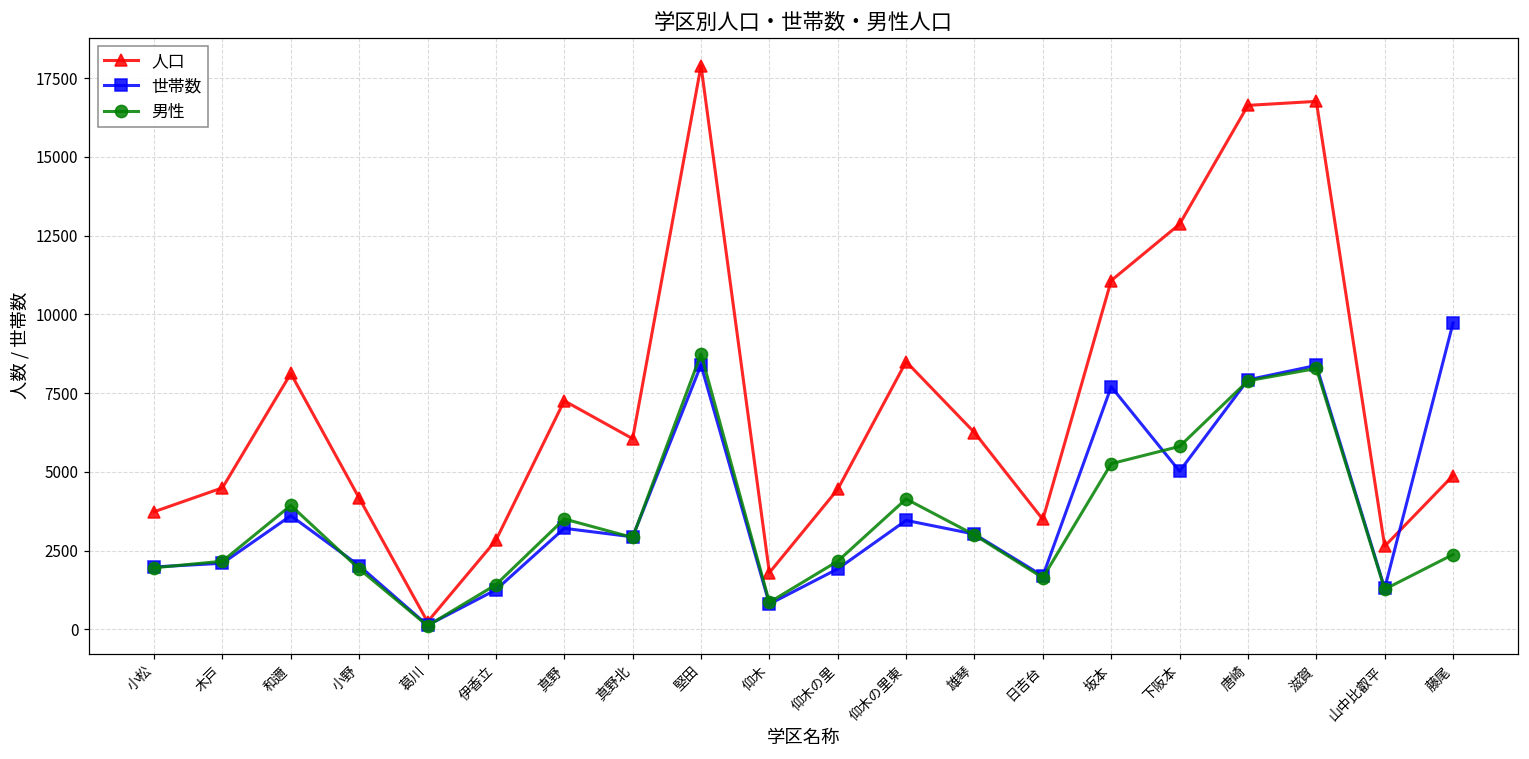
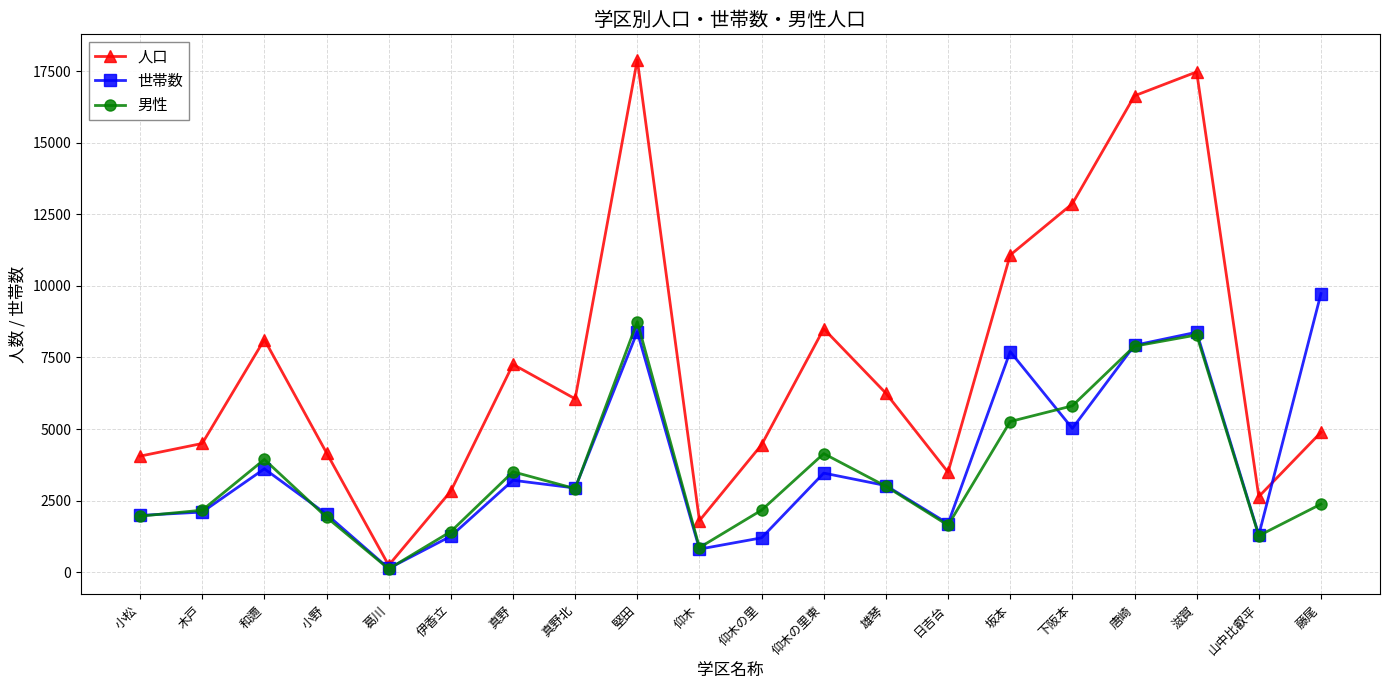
人口, 小松: 3700 -> 4100
世帯数, 仰木の里: 1900 -> 1200
人口, 滋賀: 16800 -> 17500
